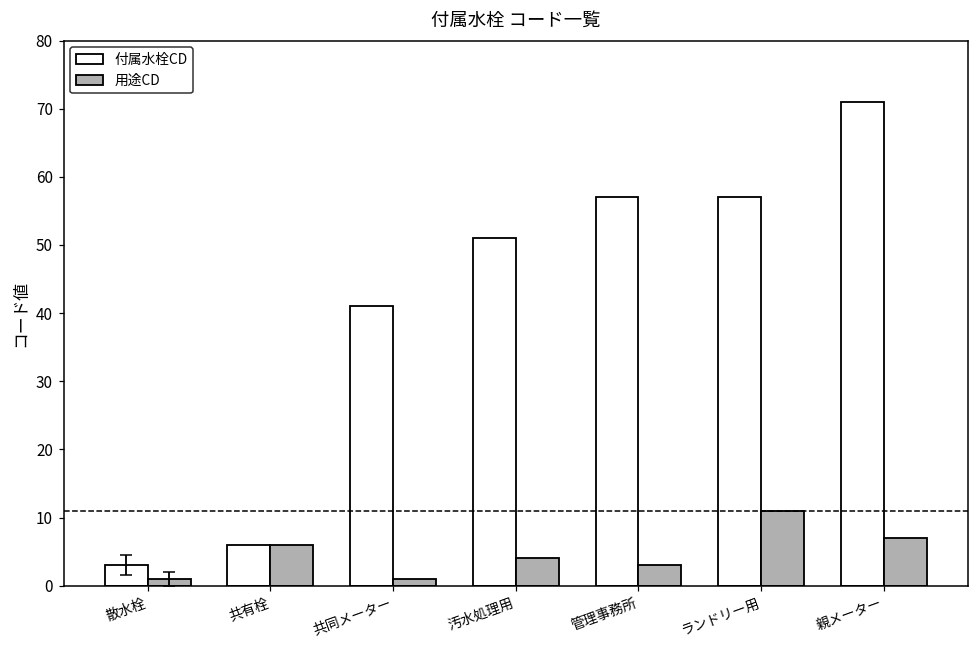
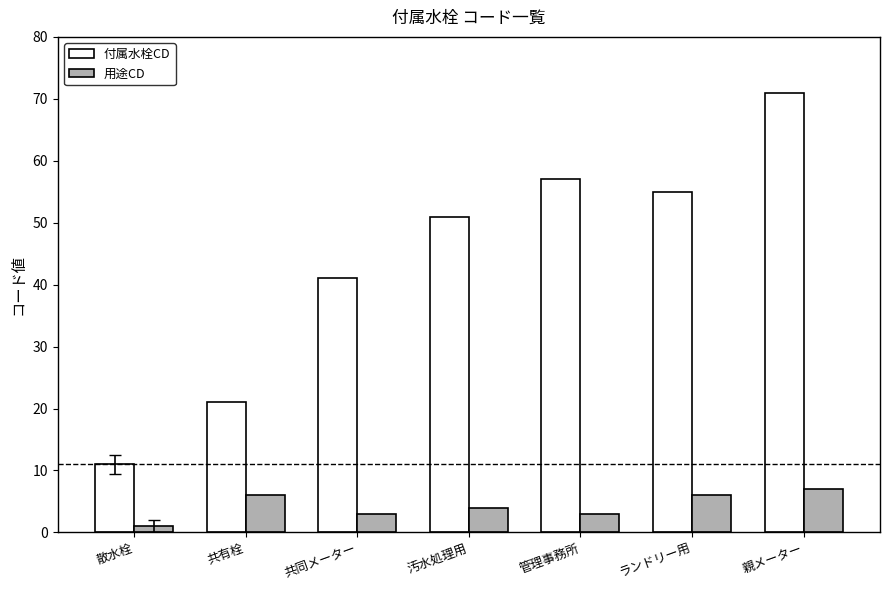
付属水栓CD, 散水栓: 3 -> 11
付属水栓CD, 共有栓: 6 -> 21
用途CD, 共同メーター: 1 -> 3
付属水栓CD, ランドリー用: 57 -> 55
用途CD, ランドリー用: 11 -> 6
